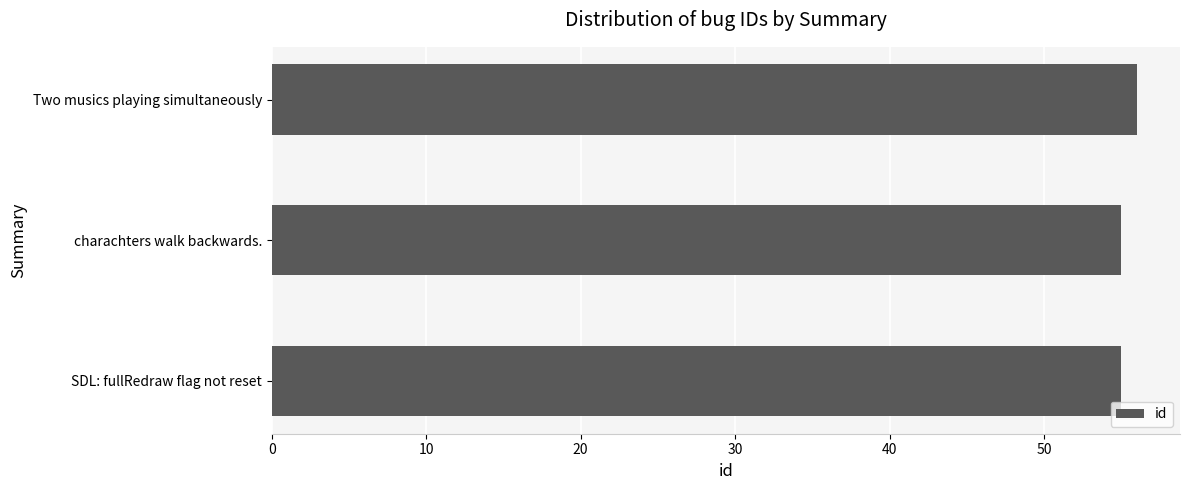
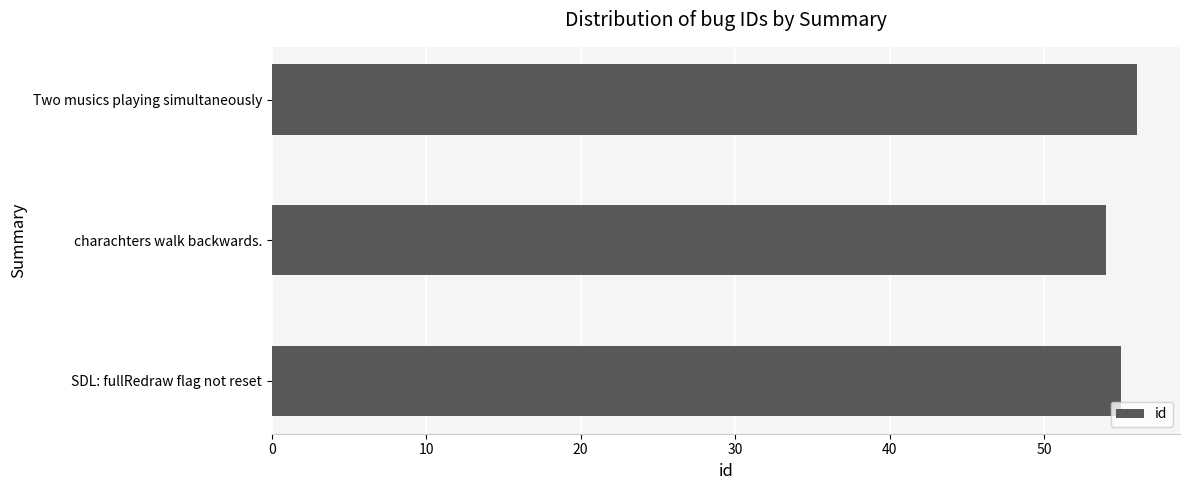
charachters walk backwards.: 55 -> 54
